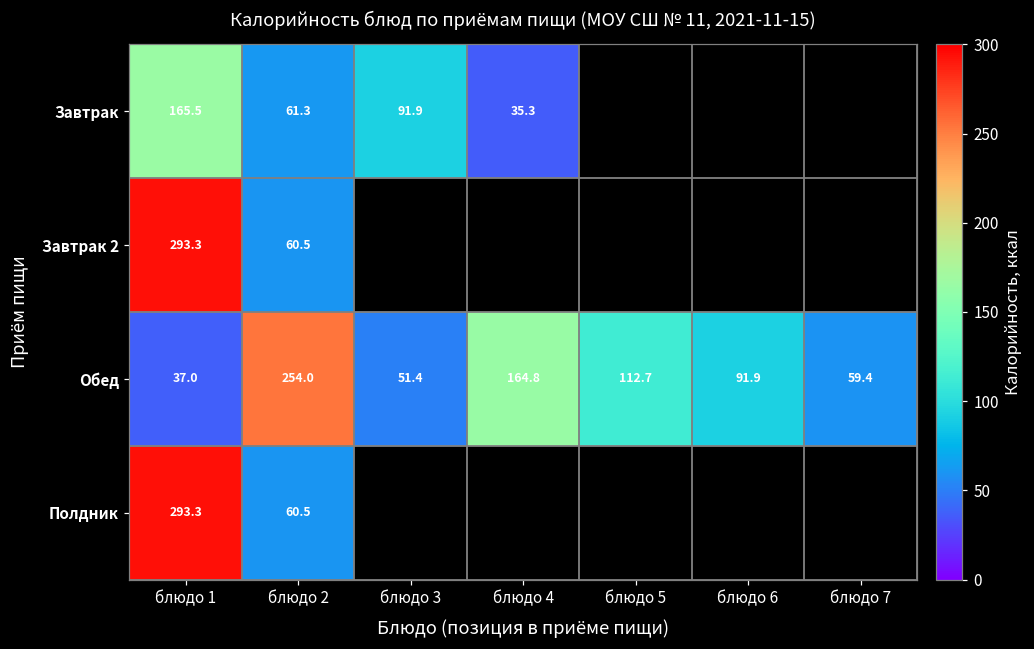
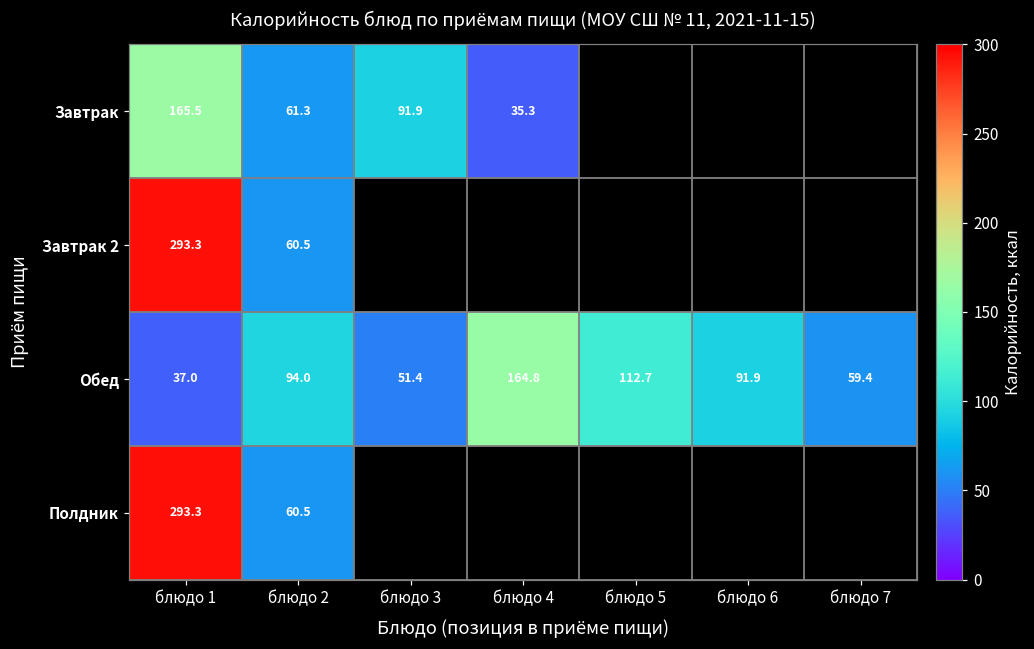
Обед, блюдо 2: 254.0 -> 94.0
